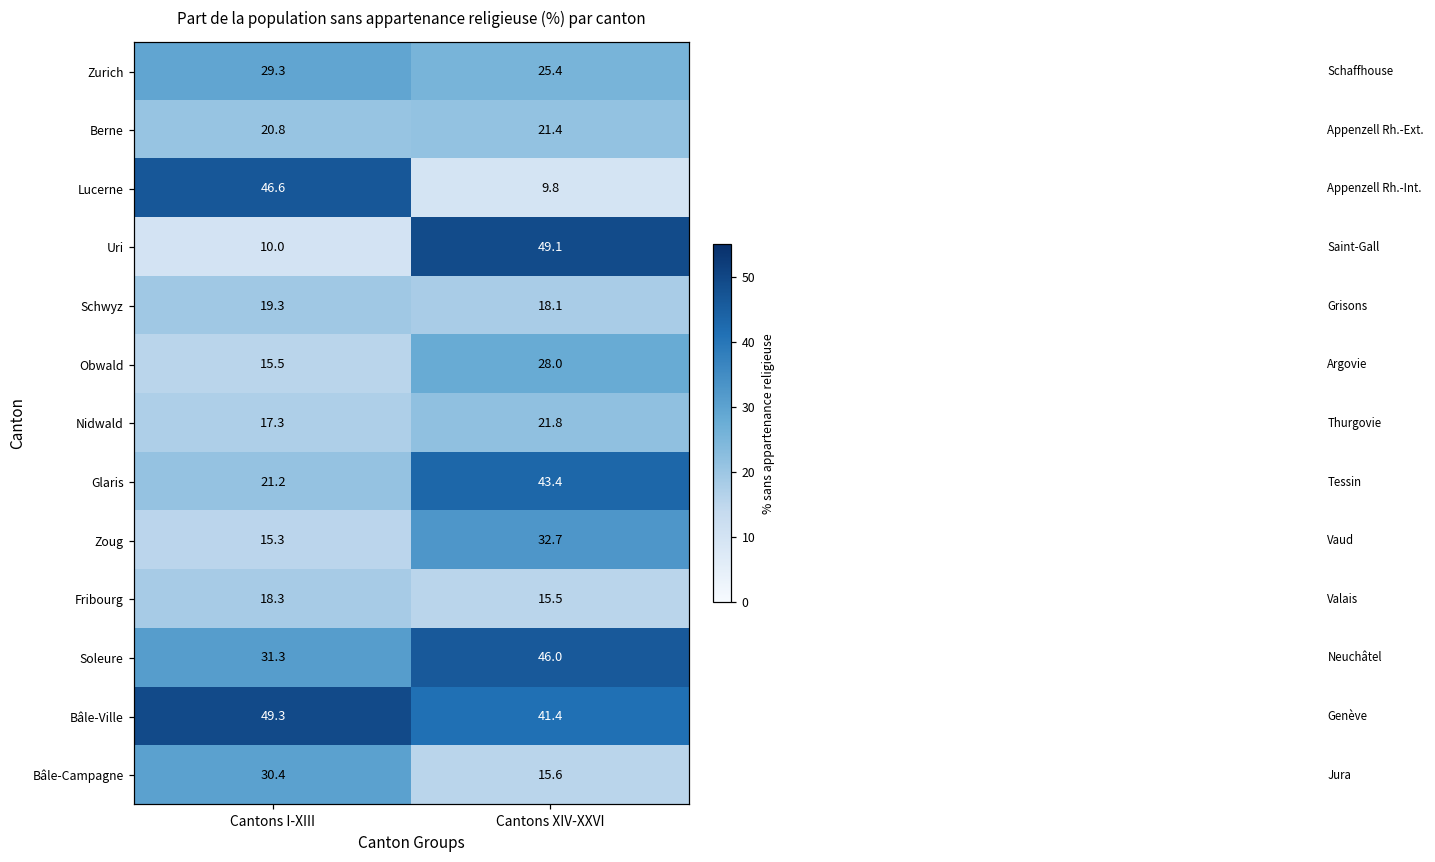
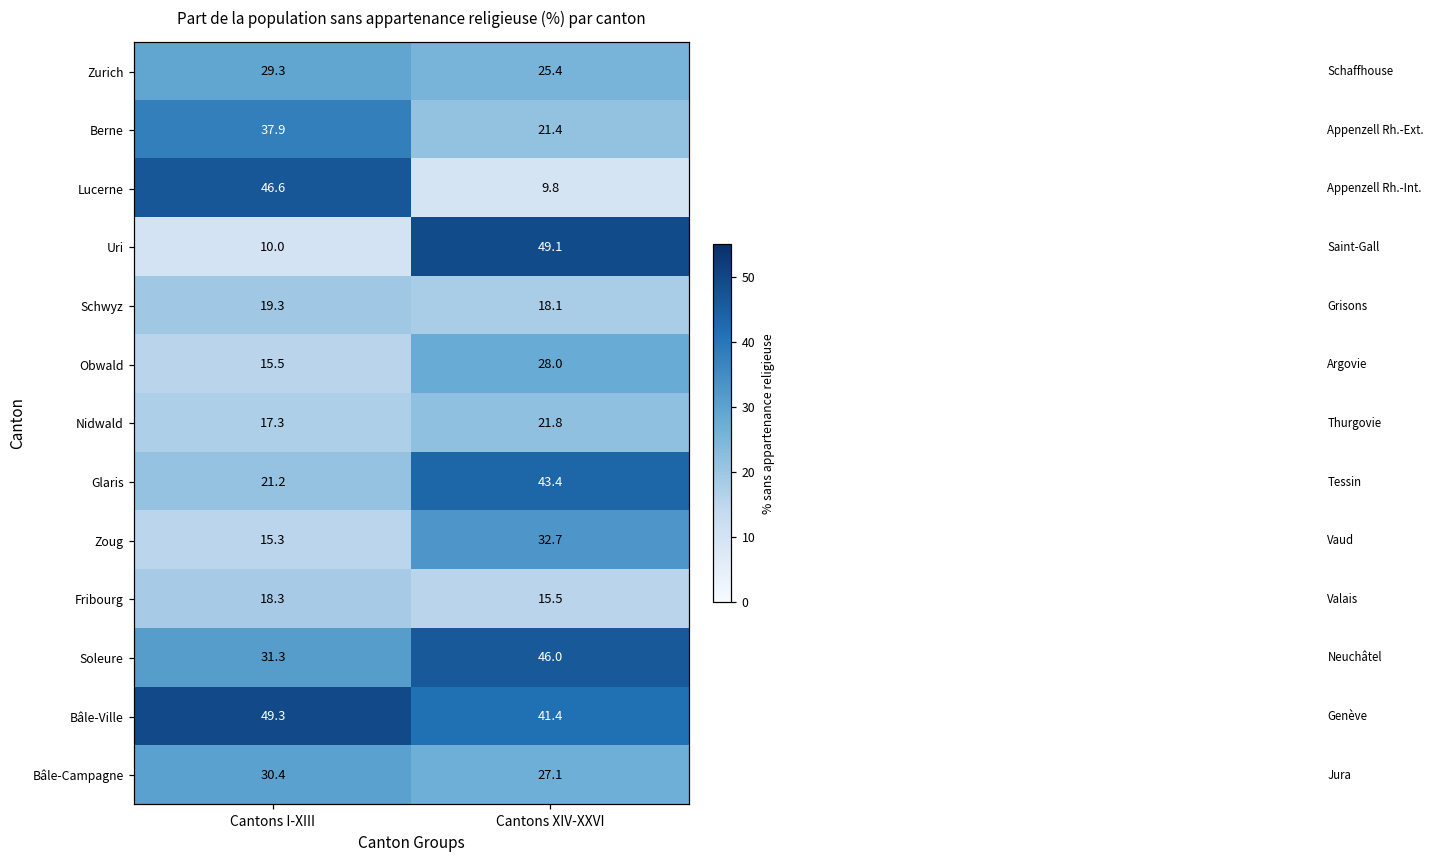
Berne, Cantons I-XIII: 20.8 -> 37.9
Bâle-Campagne, Cantons XIV-XXVI: 15.6 -> 27.1
